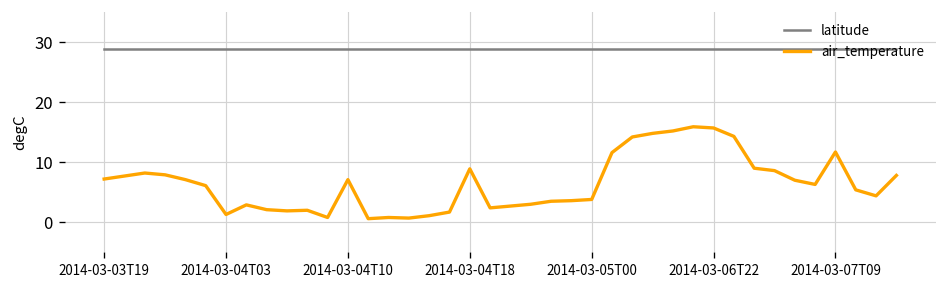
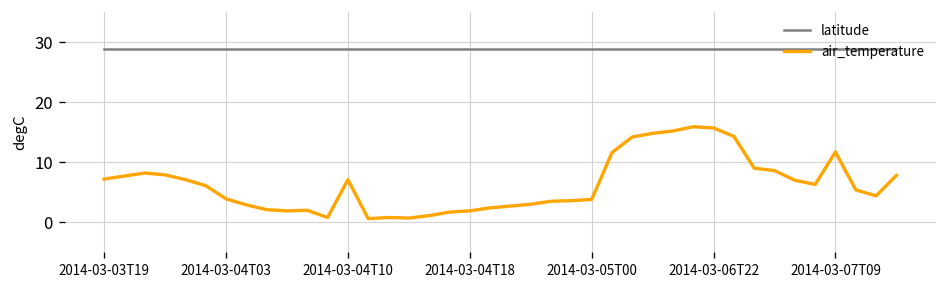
air_temperature, 2014-03-04T03: 1 -> 4
air_temperature, 2014-03-04T18: 9 -> 2
